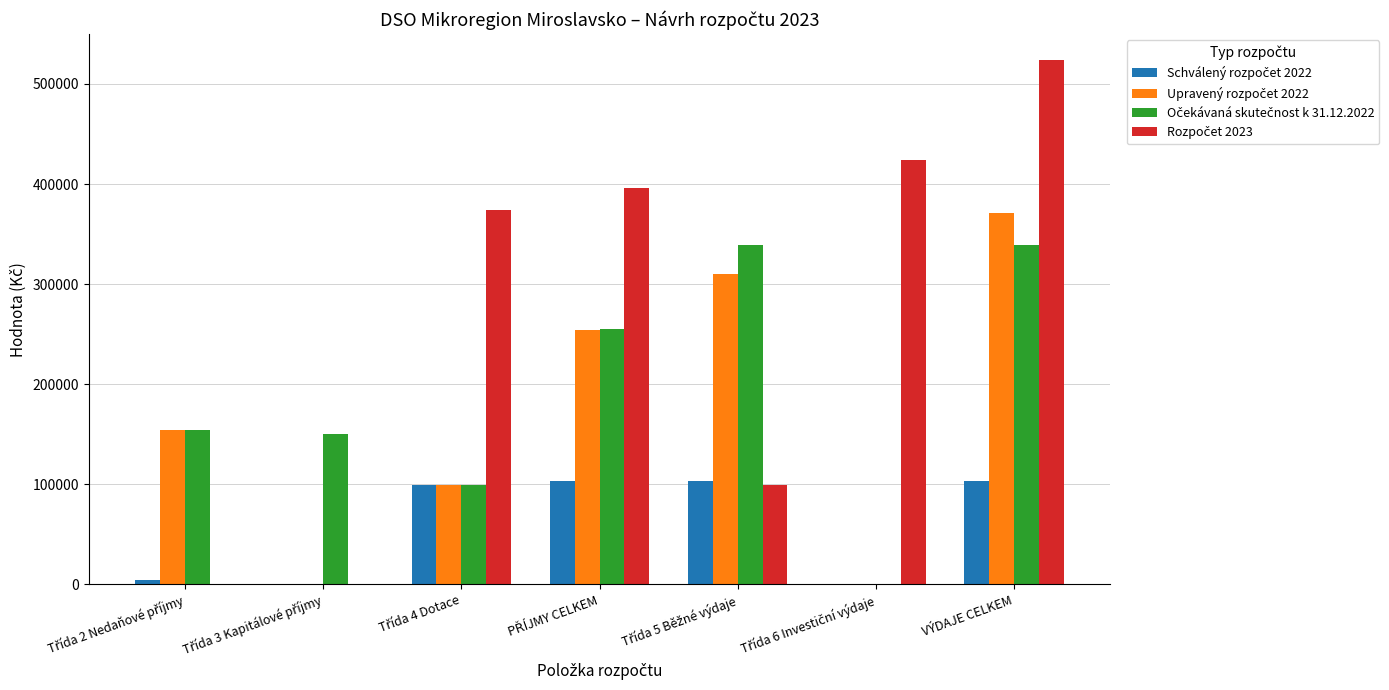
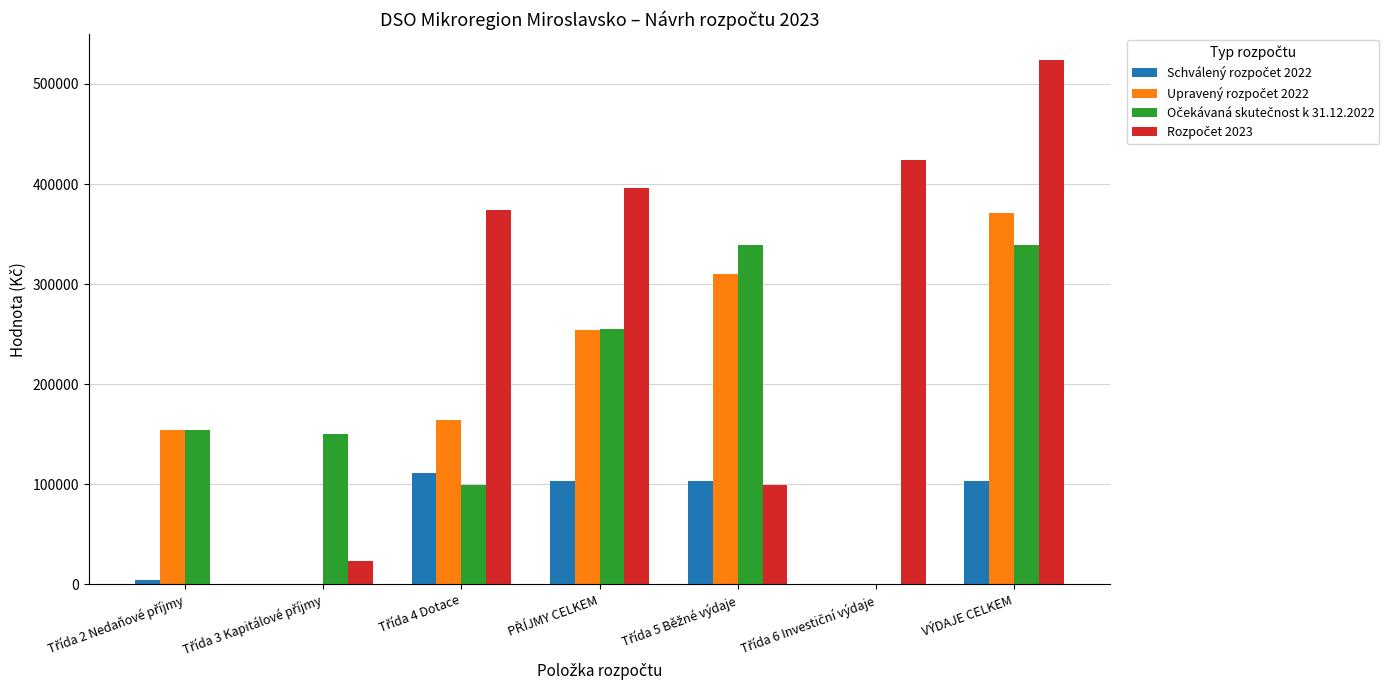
Rozpočet 2023, Třída 3 Kapitálové příjmy: 0 -> 24000
Schválený rozpočet 2022, Třída 4 Dotace: 99000 -> 111000
Upravený rozpočet 2022, Třída 4 Dotace: 100000 -> 164000
